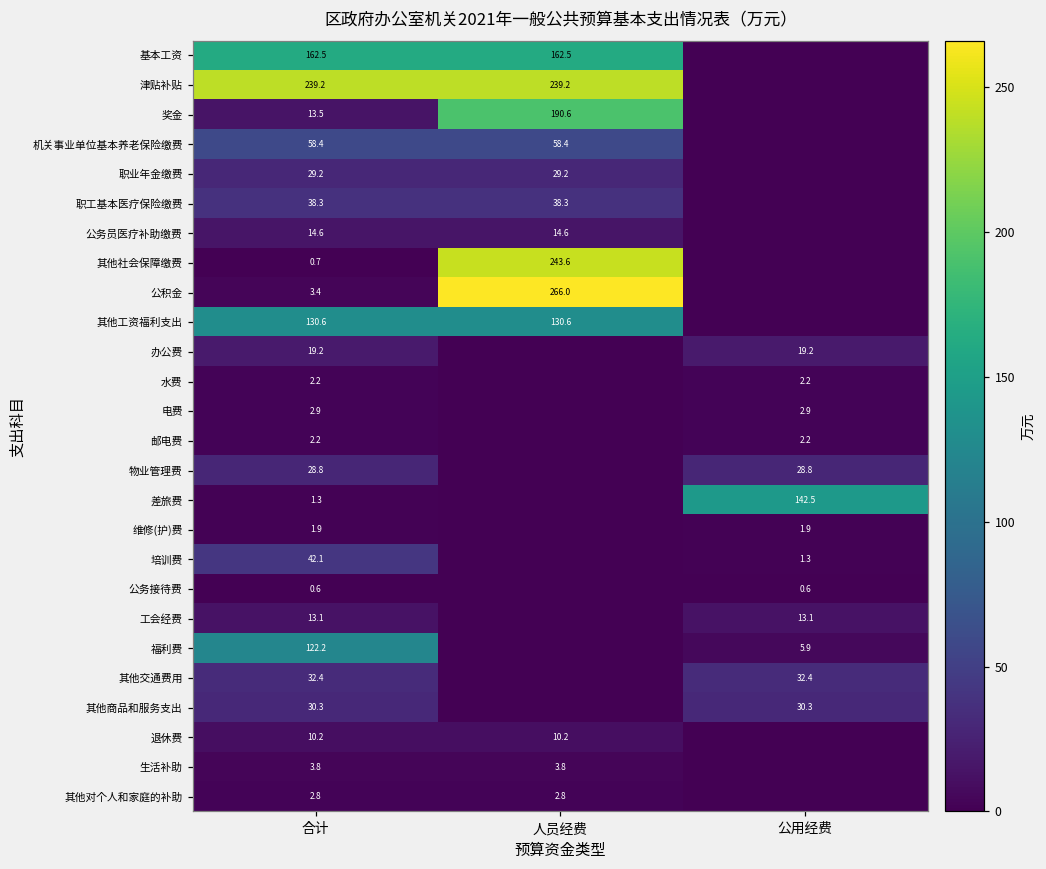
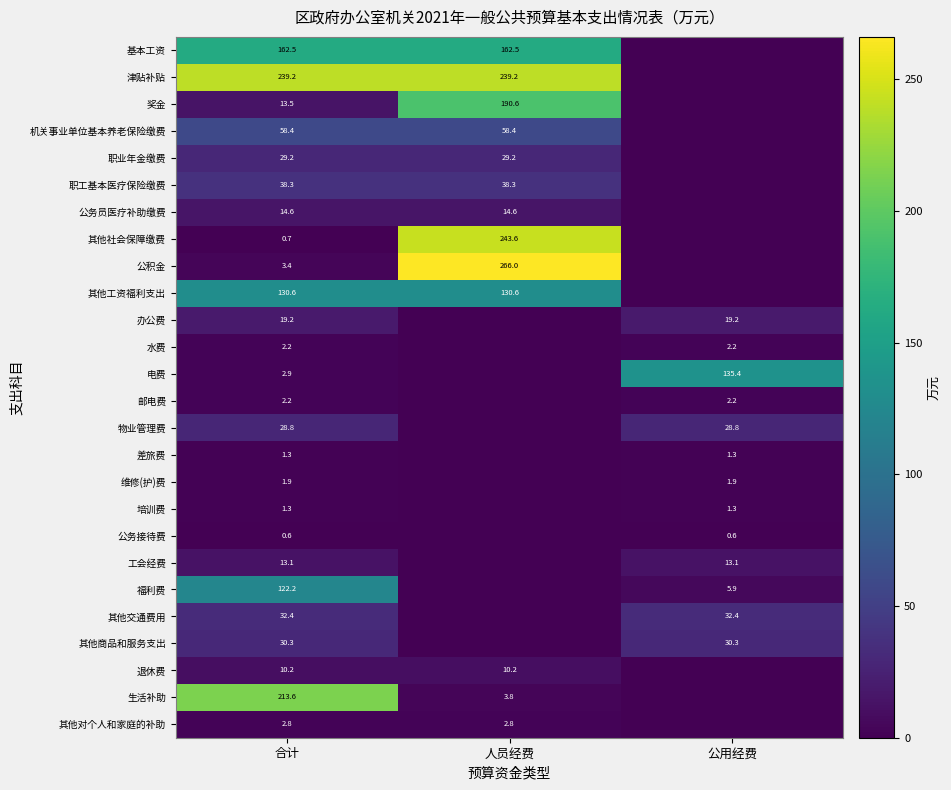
电费, 公用经费: 2.9 -> 135.4
差旅费, 公用经费: 142.5 -> 1.3
培训费, 合计: 42.1 -> 1.3
生活补助, 合计: 3.8 -> 213.6
